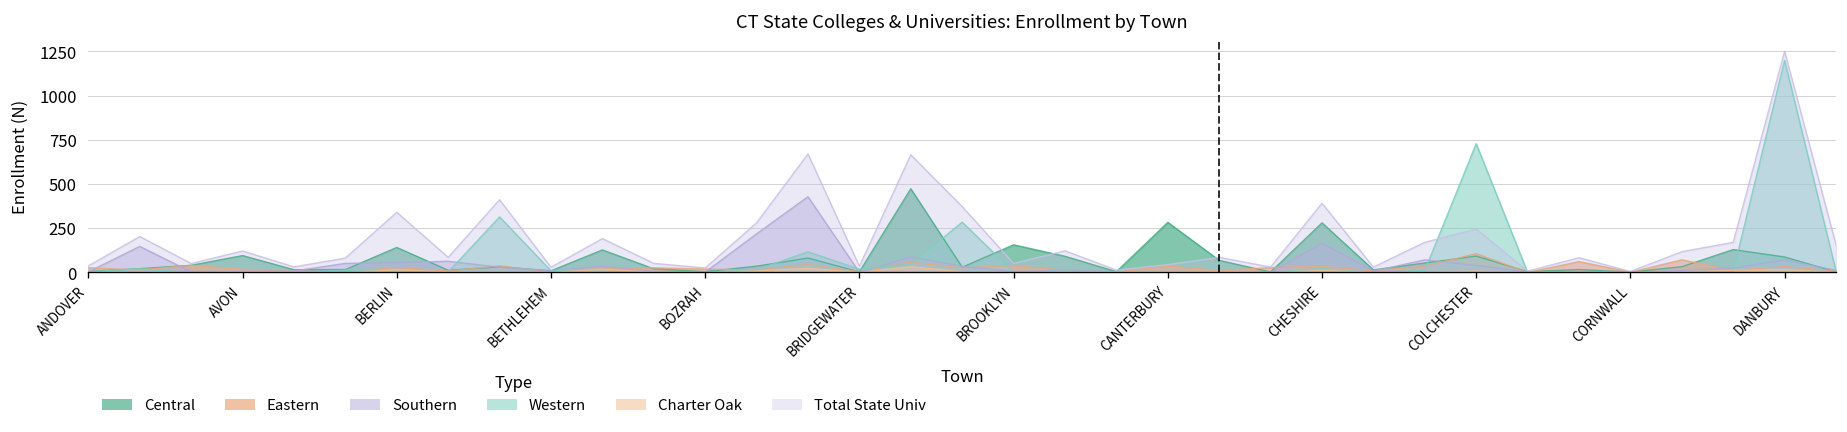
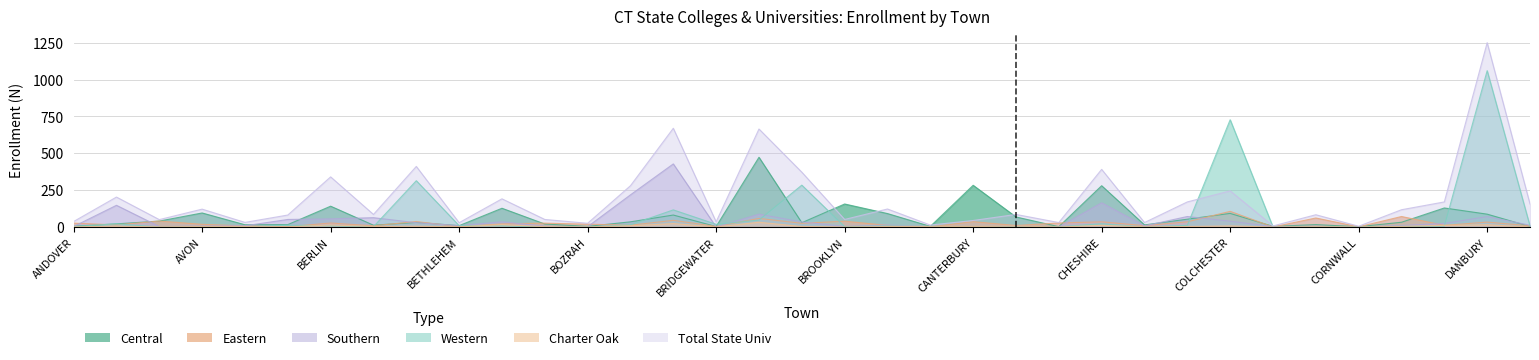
Western, DANBURY: 1200 -> 1060
